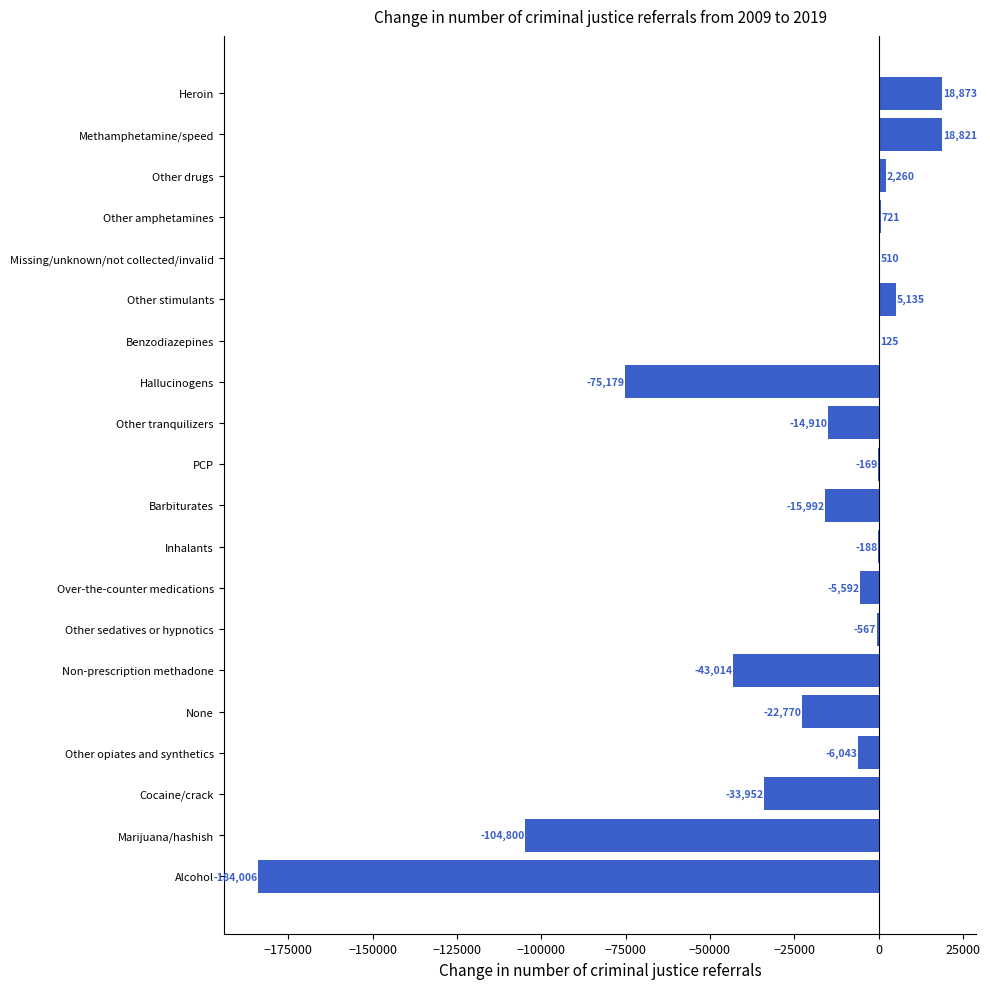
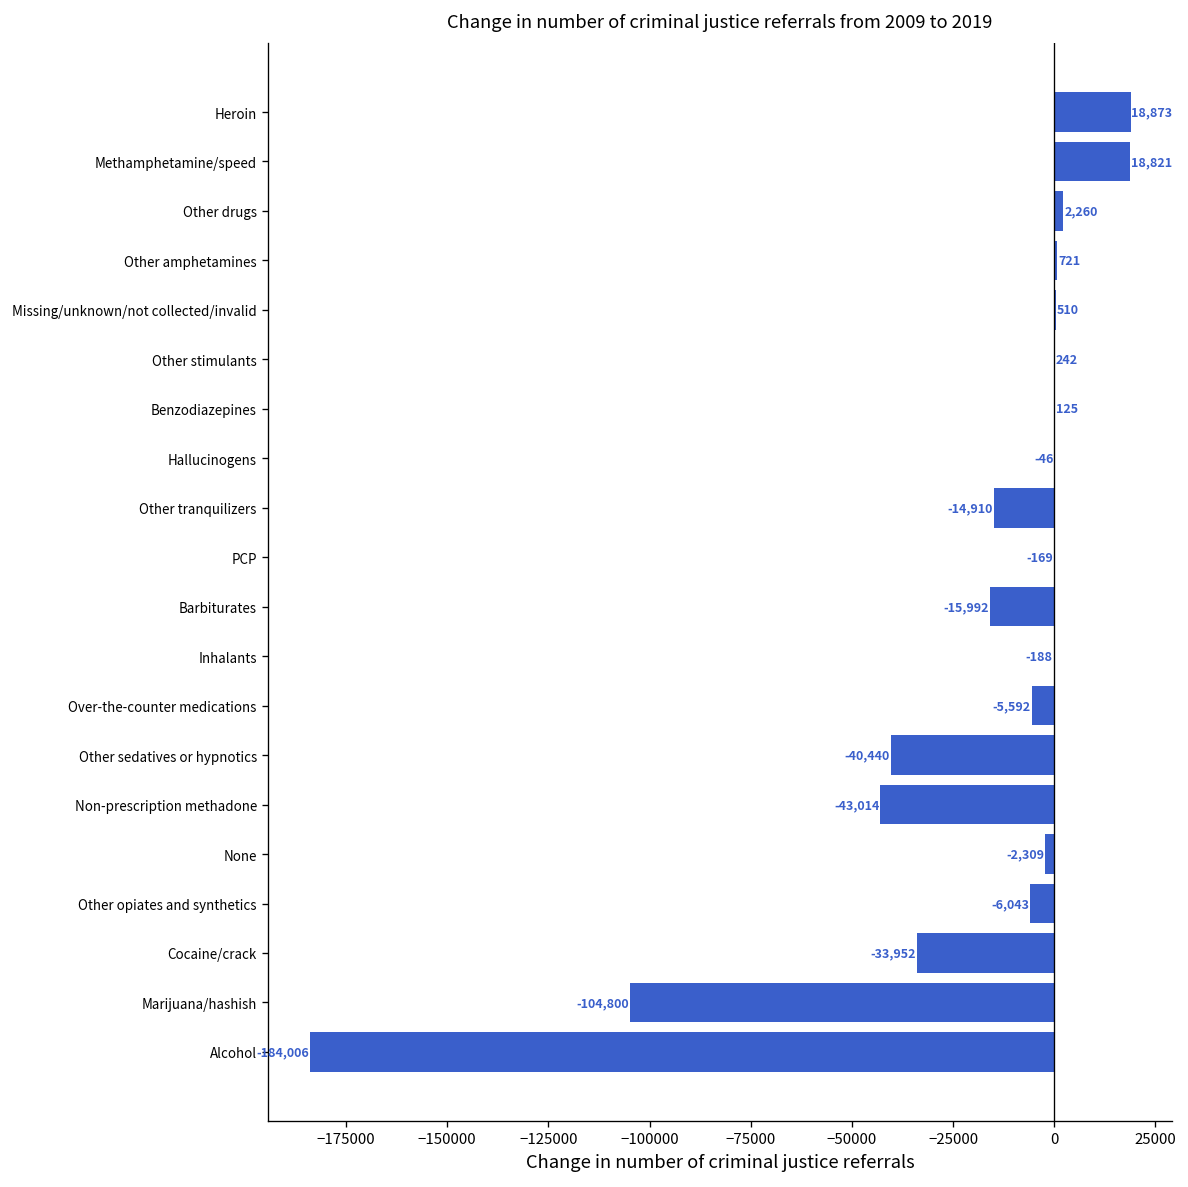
Other stimulants: 5,135 -> 242
Hallucinogens: -75,179 -> -46
Other sedatives or hypnotics: -567 -> -40,440
None: -22,770 -> -2,309
